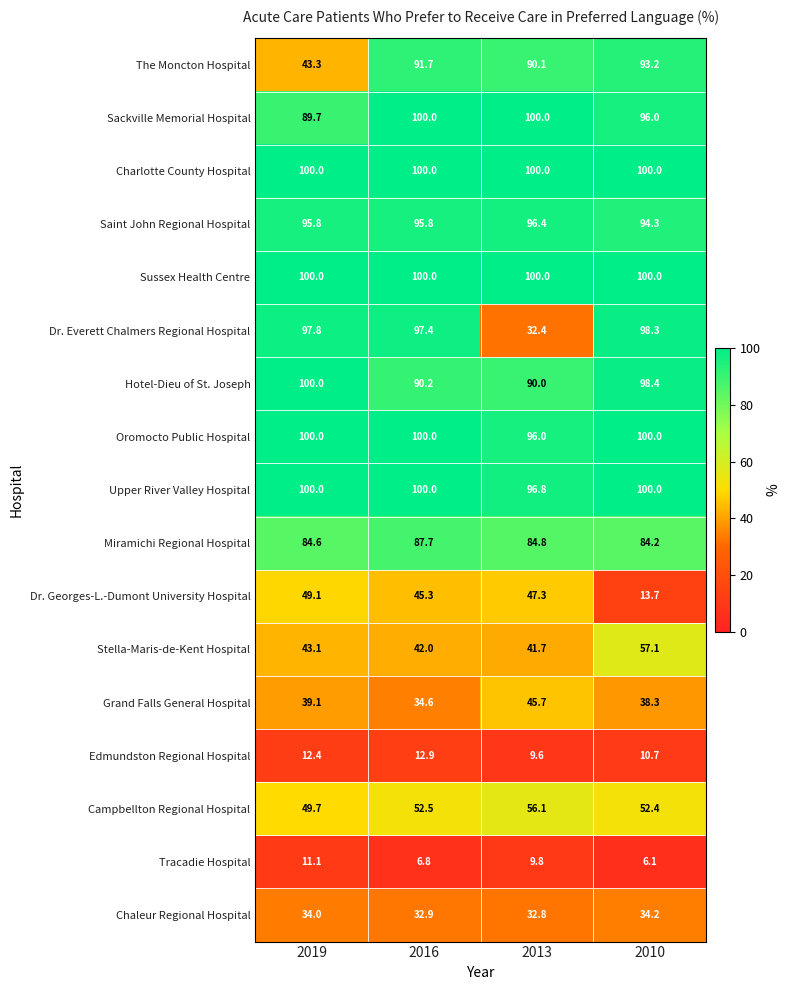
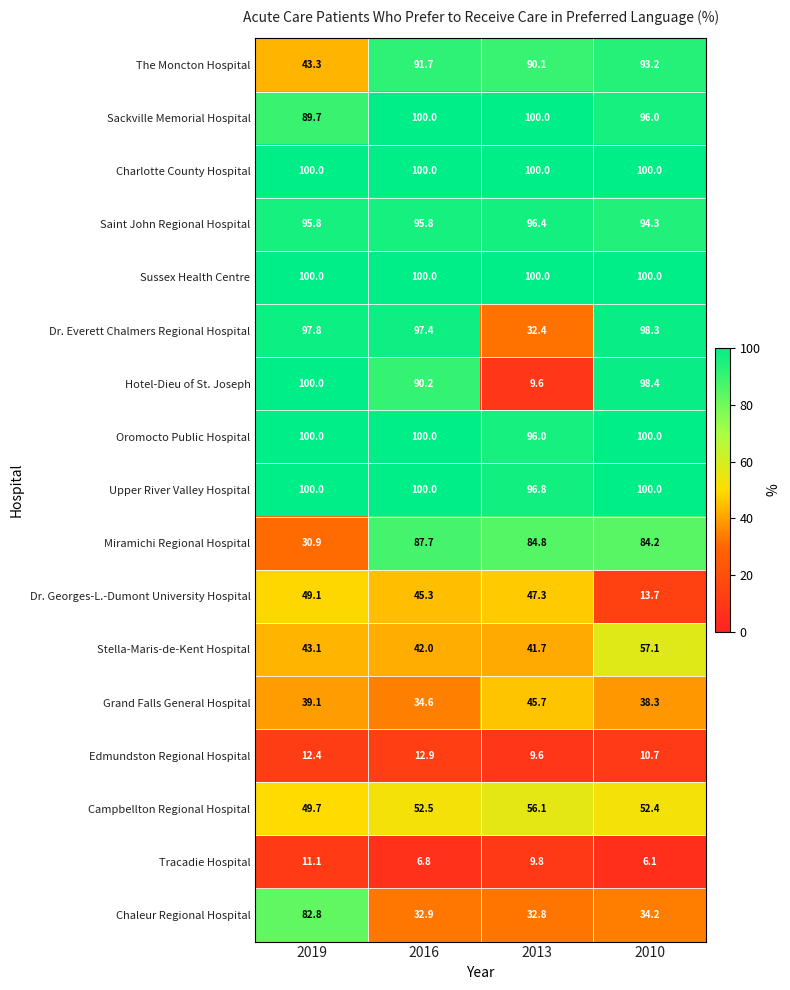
Hotel-Dieu of St. Joseph, 2013: 90.0 -> 9.6
Miramichi Regional Hospital, 2019: 84.6 -> 30.9
Chaleur Regional Hospital, 2019: 34.0 -> 82.8
